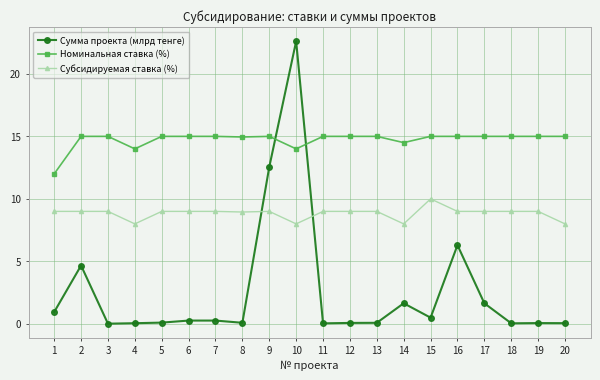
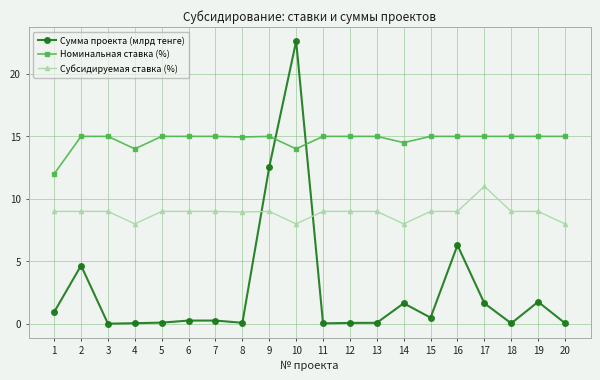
Субсидируемая ставка (%), 15: 10 -> 9
Субсидируемая ставка (%), 17: 9 -> 11
Сумма проекта (млрд тенге), 19: 0.1 -> 1.8
